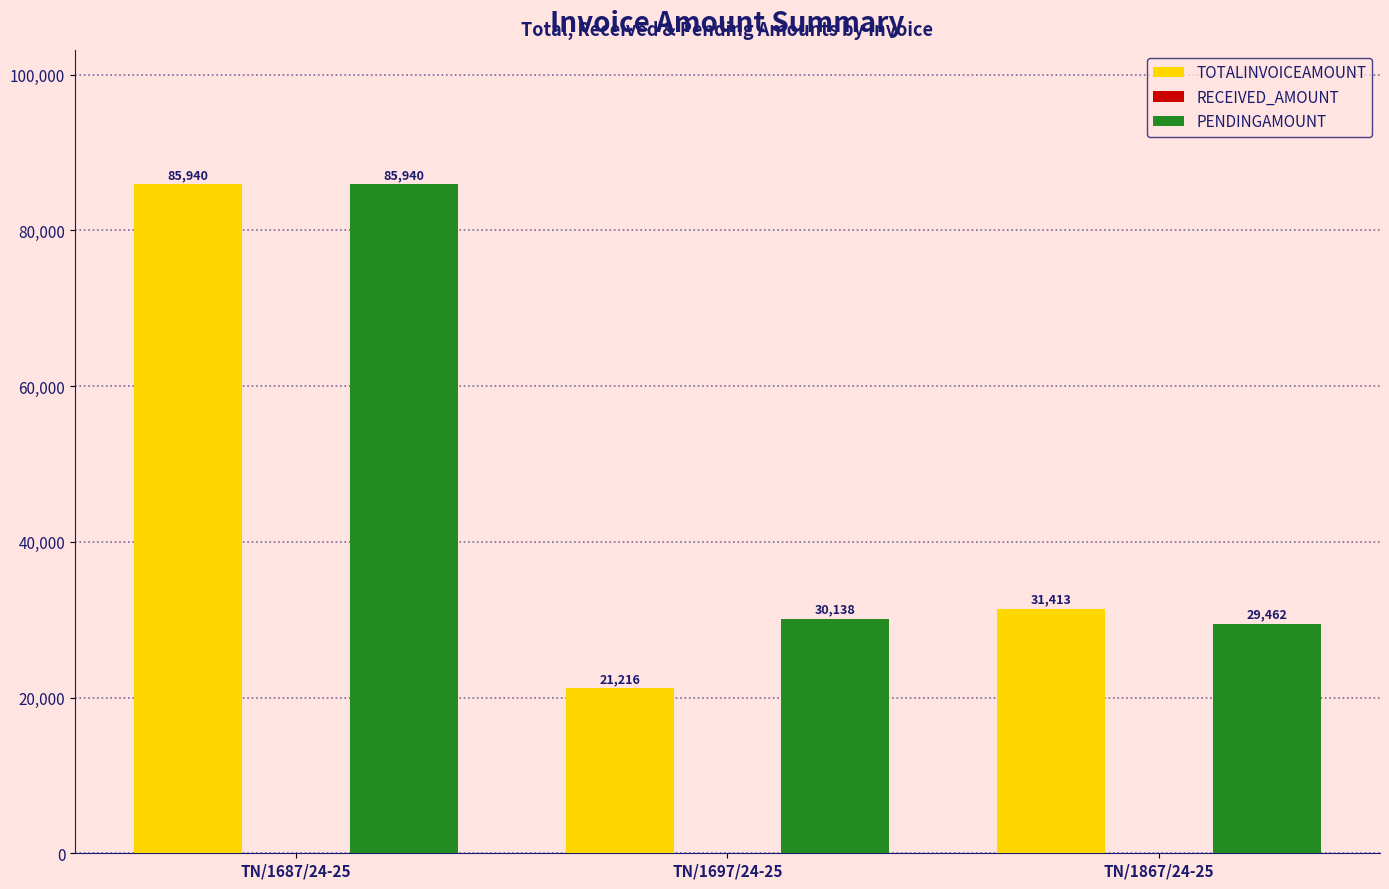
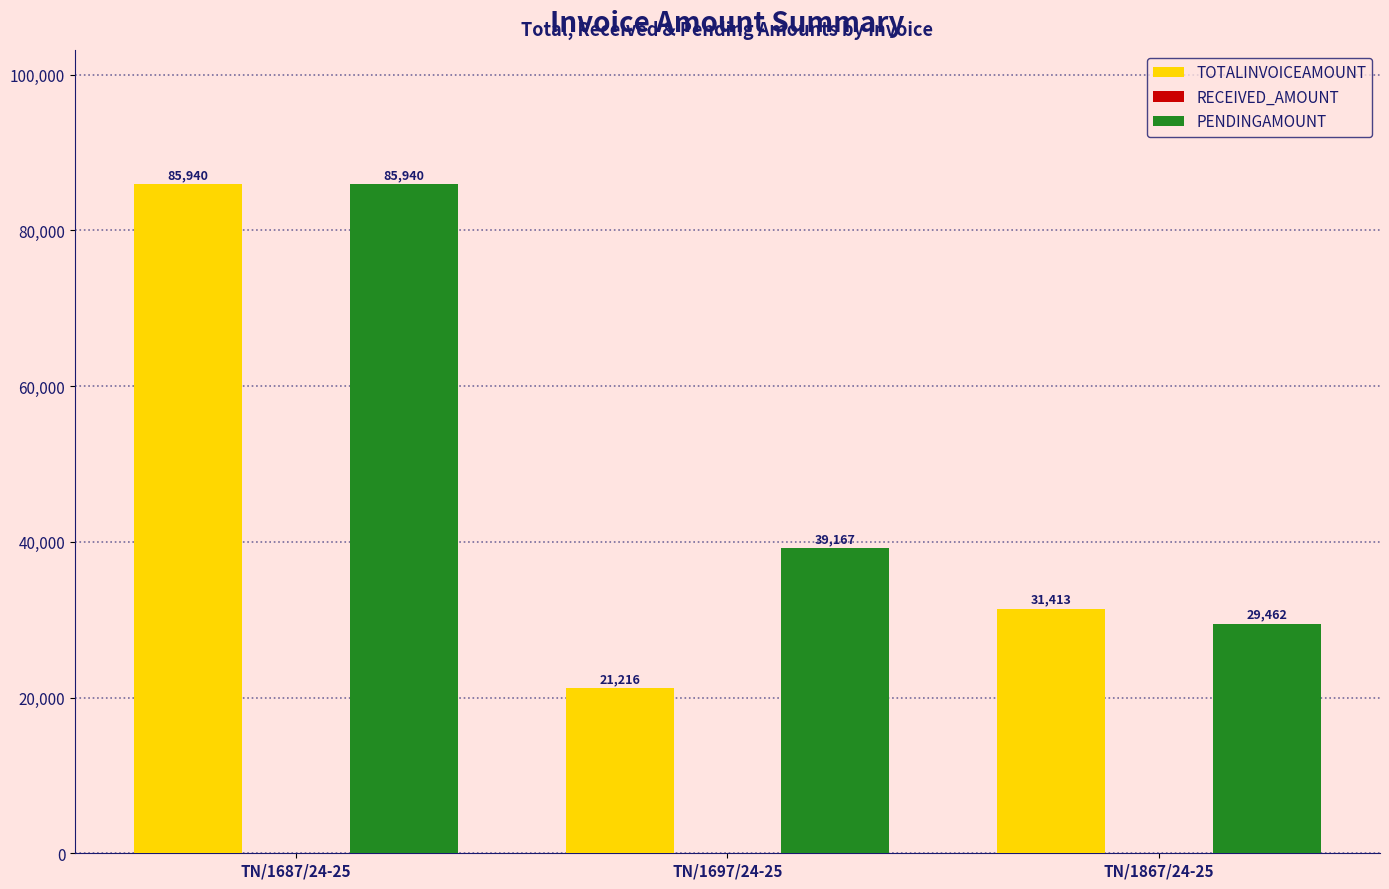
PENDINGAMOUNT, TN/1697/24-25: 30,138 -> 39,167
